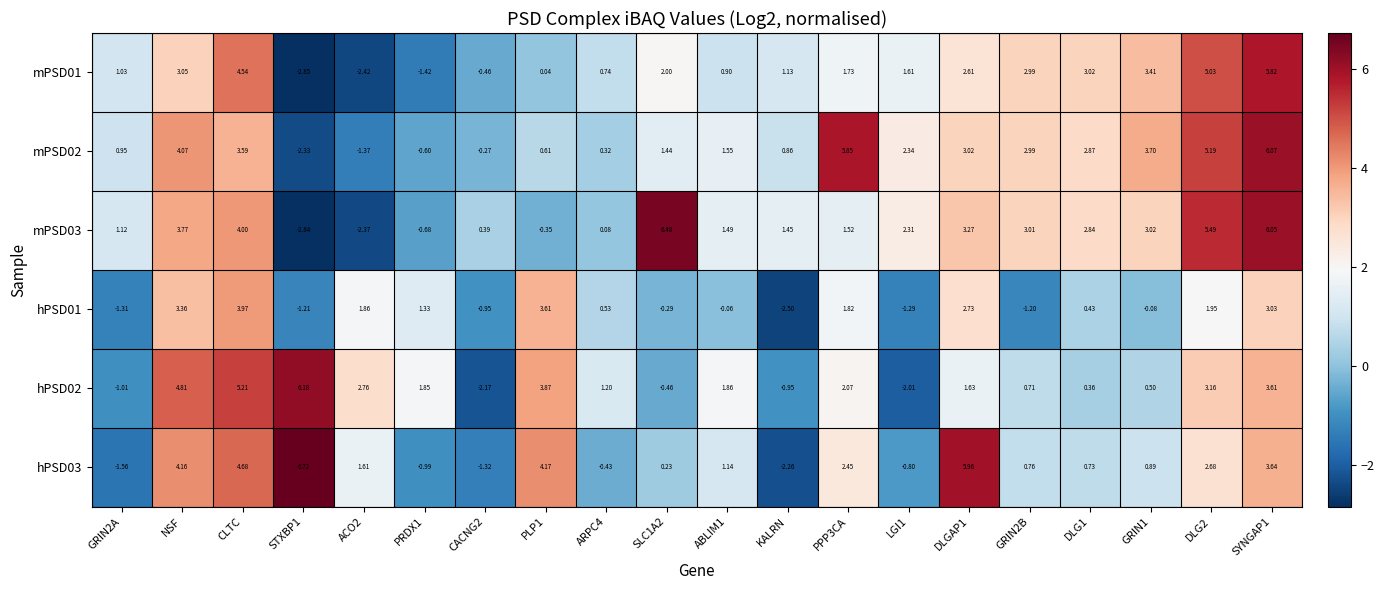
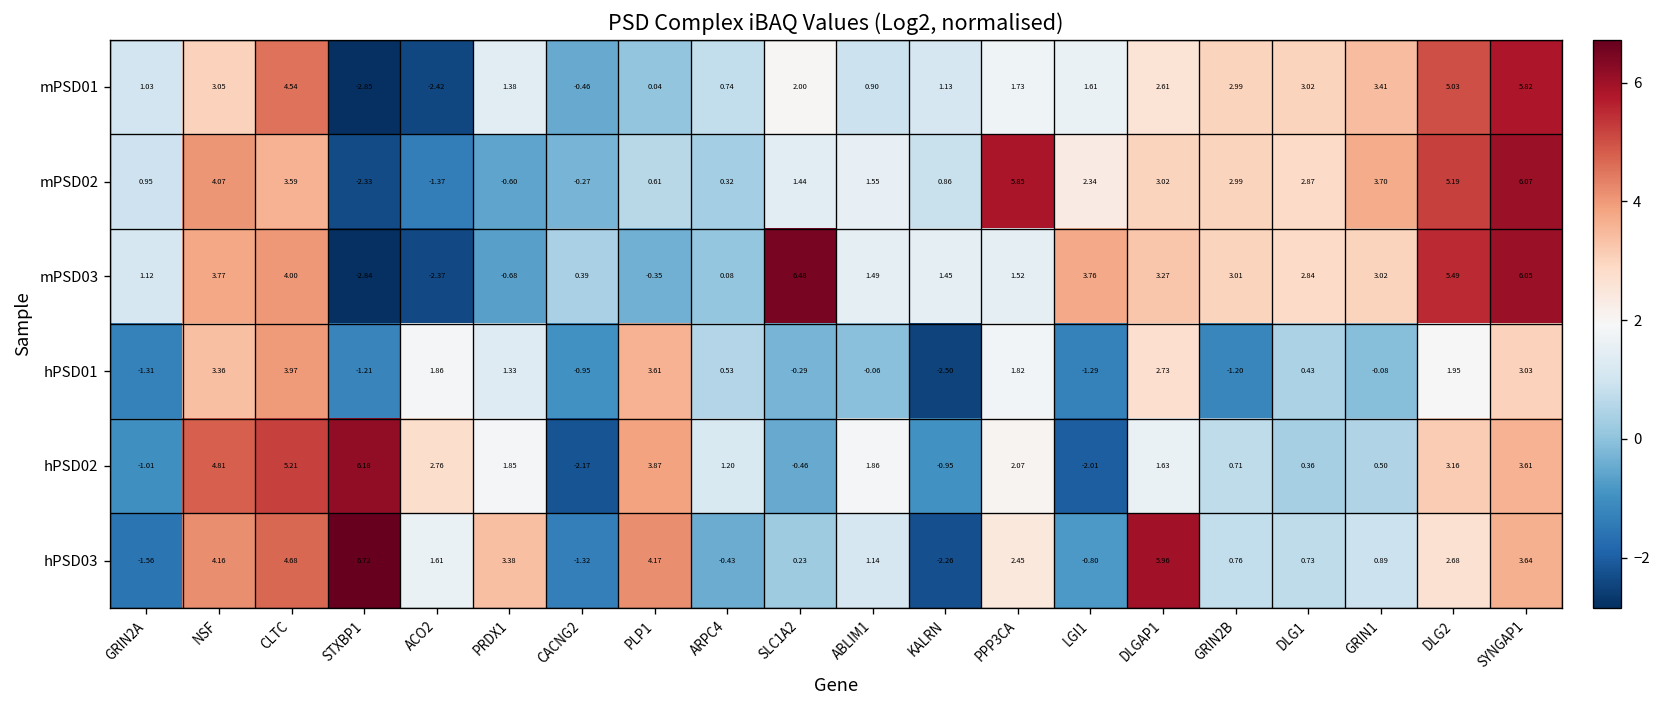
mPSD01, PRDX1: -1.42 -> 1.38
mPSD03, LGI1: 2.31 -> 3.76
hPSD03, PRDX1: -0.99 -> 3.38
